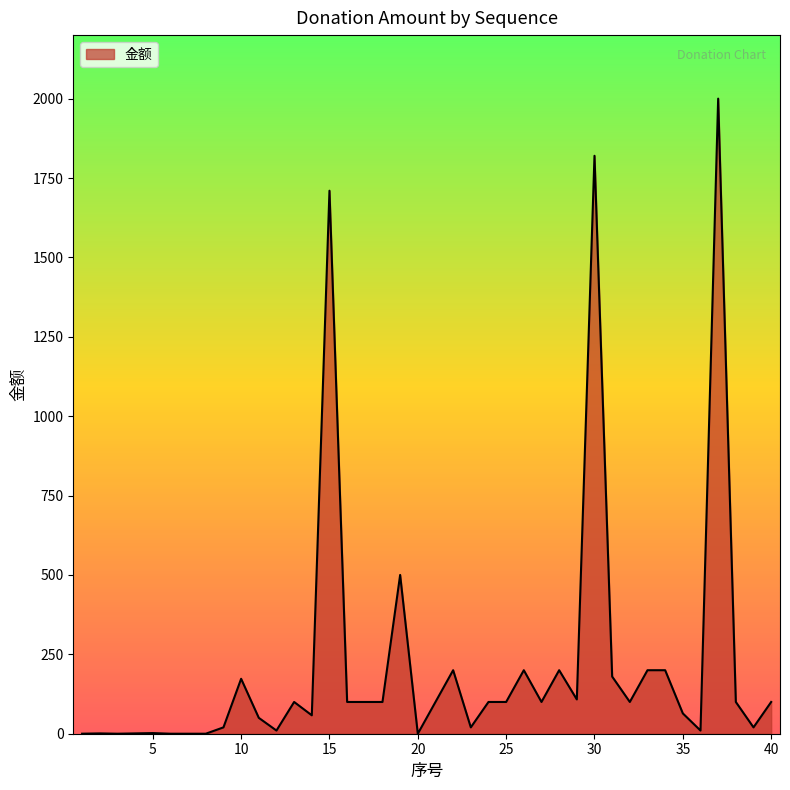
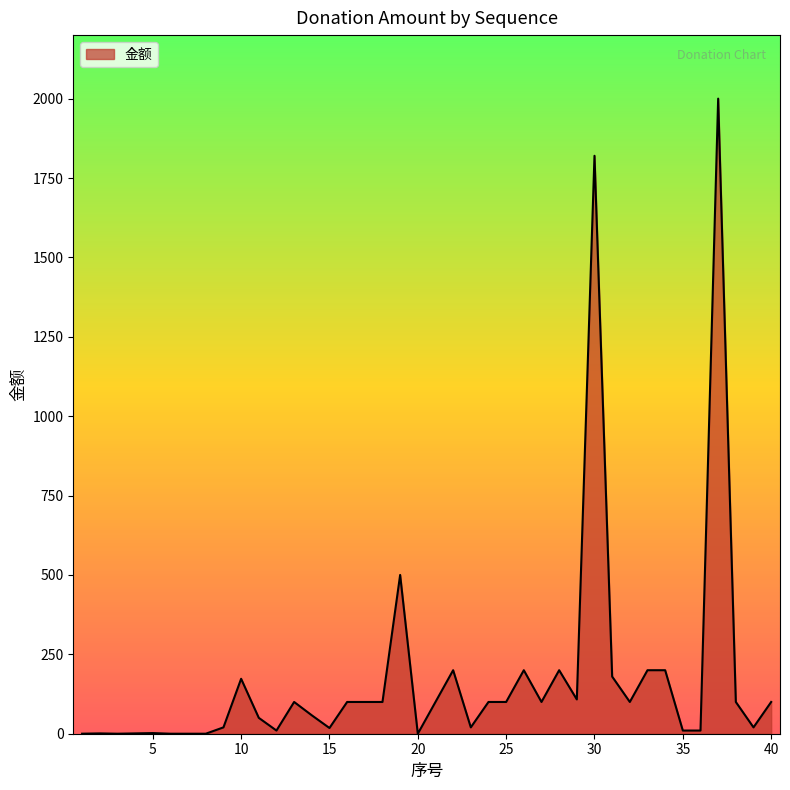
15: 1710 -> 20
35: 60 -> 10
